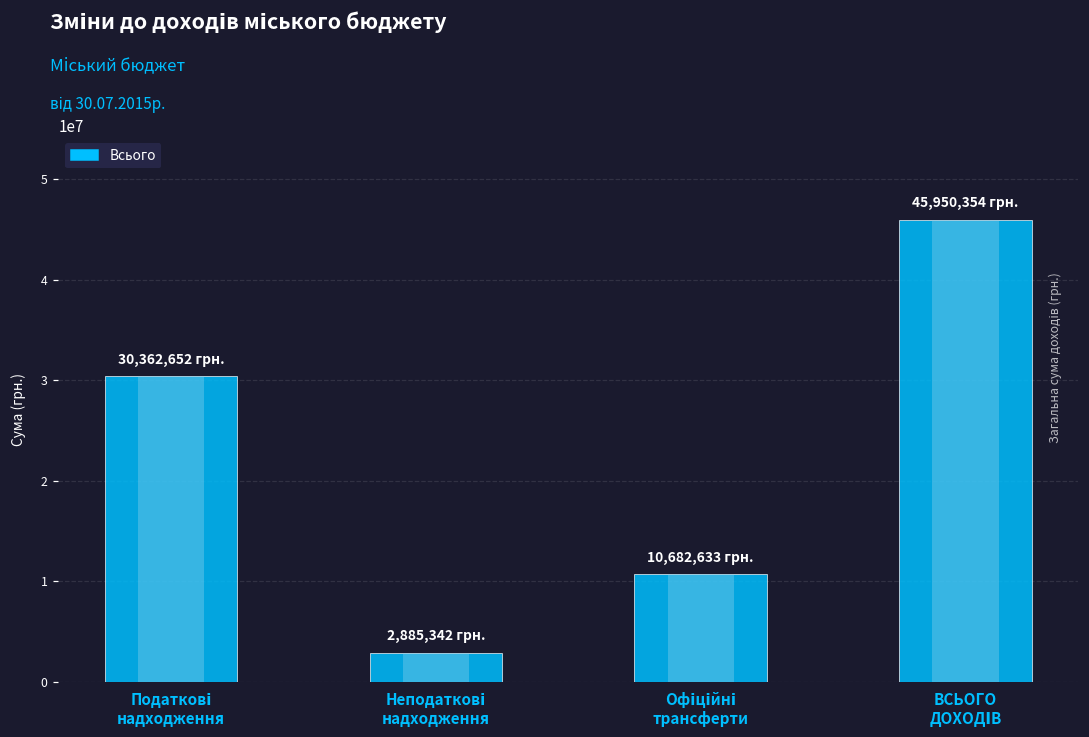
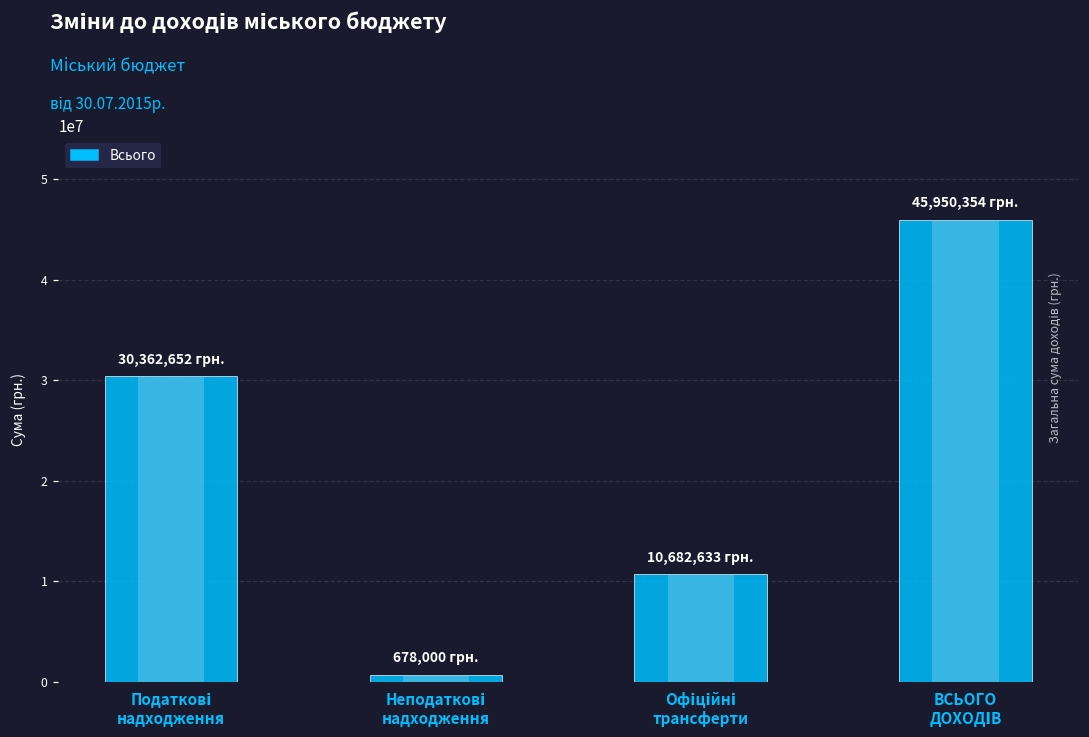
Всього, Неподаткові надходження: 2,885,342 -> 678,000
